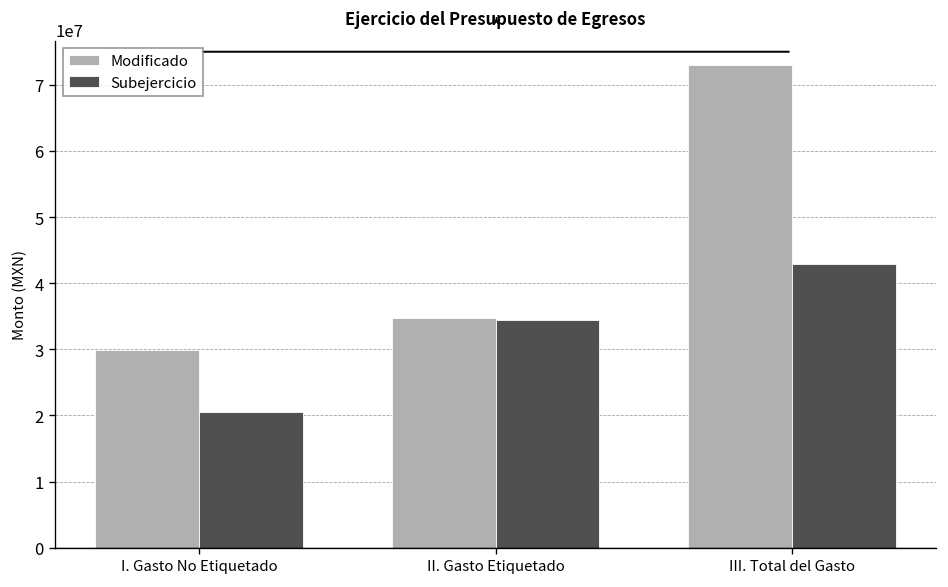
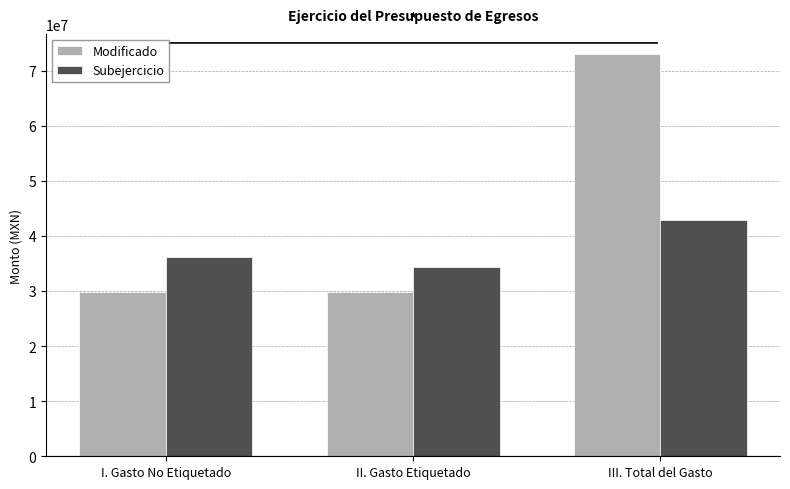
Subejercicio, I. Gasto No Etiquetado: 21000000 -> 36000000
Modificado, II. Gasto Etiquetado: 35000000 -> 30000000
